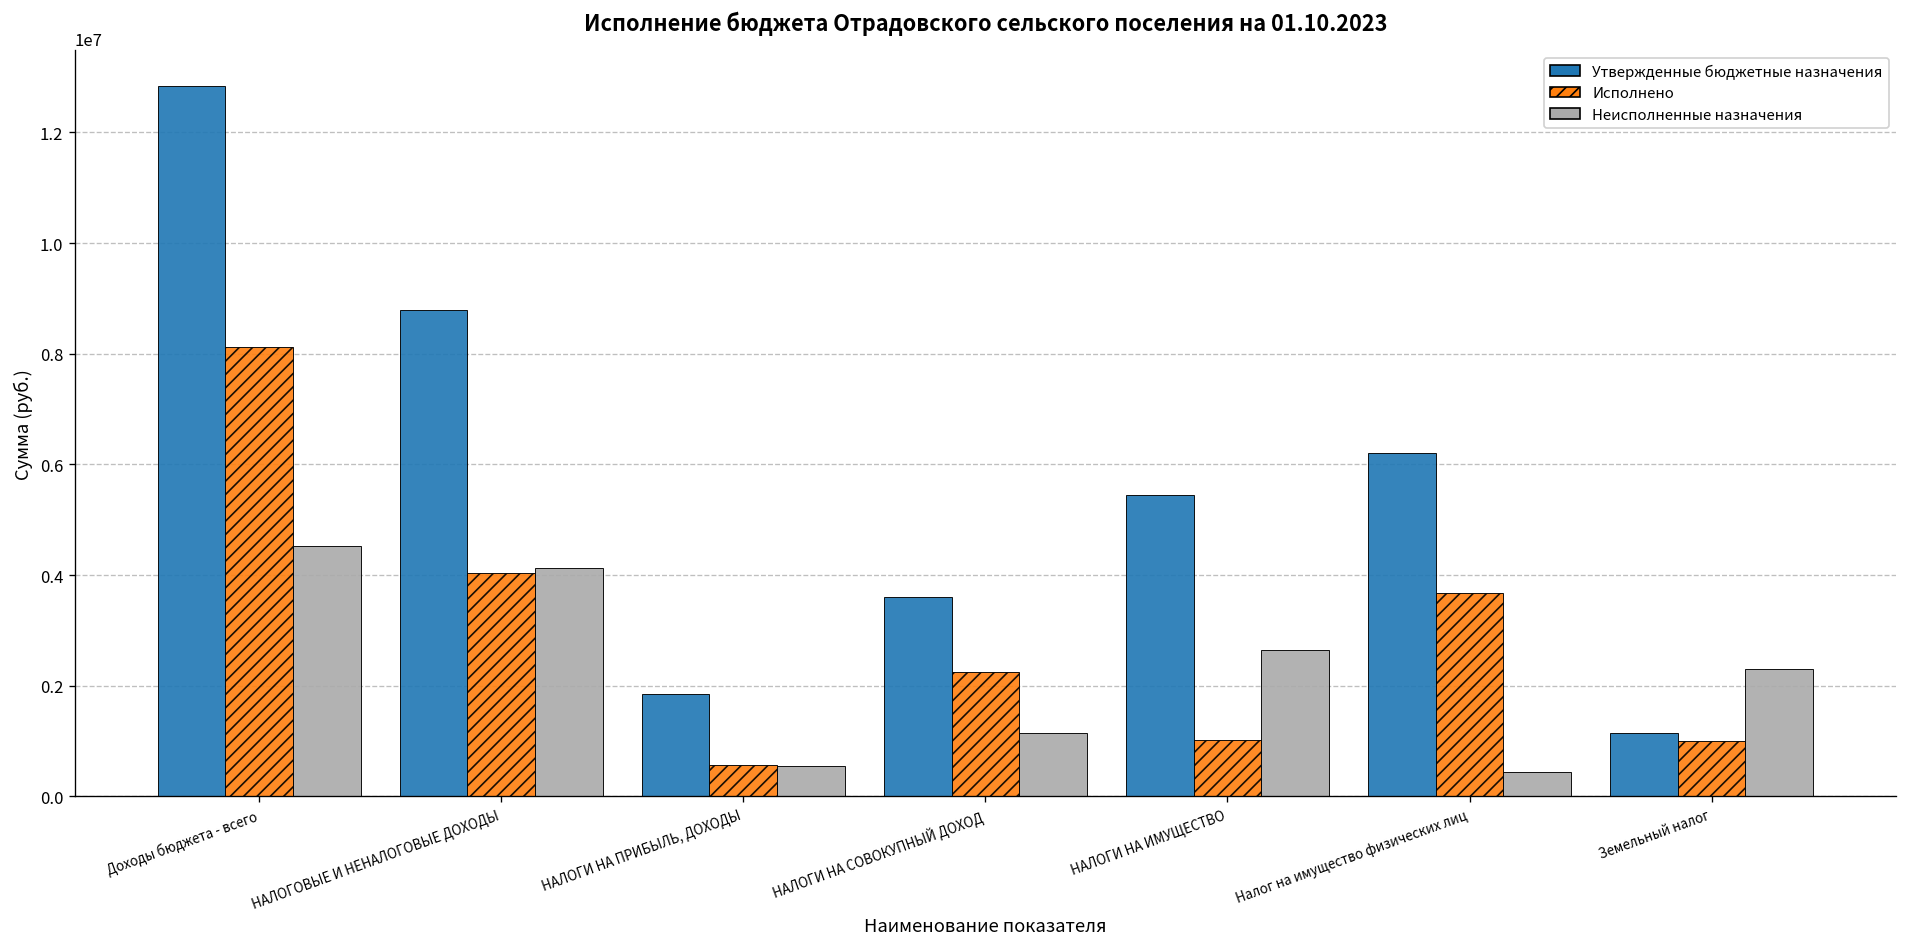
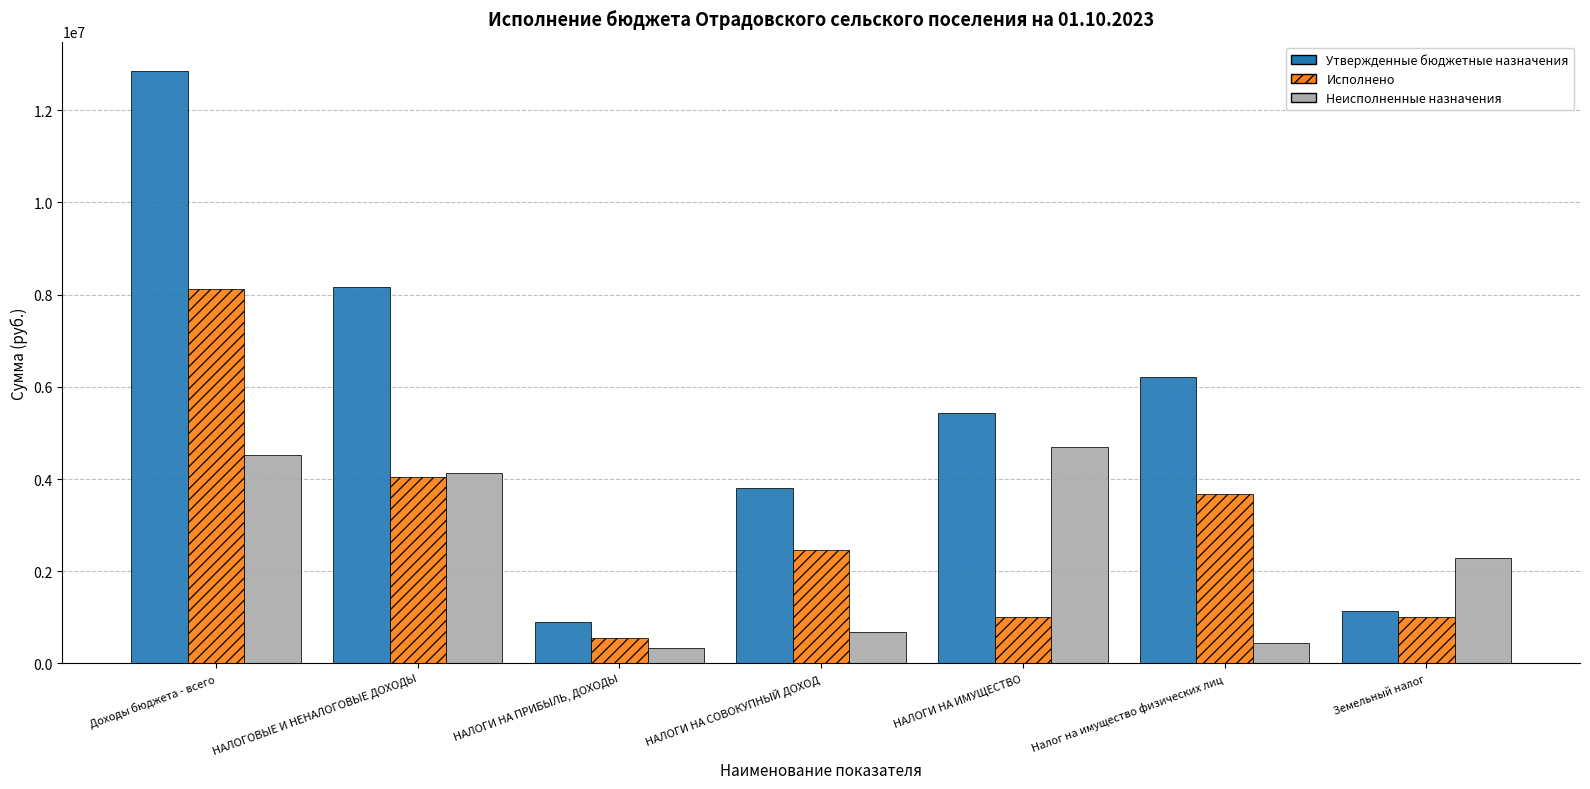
Утвержденные бюджетные назначения, НАЛОГОВЫЕ И НЕНАЛОГОВЫЕ ДОХОДЫ: 8800000 -> 8200000
Утвержденные бюджетные назначения, НАЛОГИ НА ПРИБЫЛЬ, ДОХОДЫ: 1800000 -> 900000
Неисполненные назначения, НАЛОГИ НА ПРИБЫЛЬ, ДОХОДЫ: 500000 -> 300000
Утвержденные бюджетные назначения, НАЛОГИ НА СОВОКУПНЫЙ ДОХОД: 3600000 -> 3800000
Исполнено, НАЛОГИ НА СОВОКУПНЫЙ ДОХОД: 2300000 -> 2500000
Неисполненные назначения, НАЛОГИ НА СОВОКУПНЫЙ ДОХОД: 1200000 -> 700000
Неисполненные назначения, НАЛОГИ НА ИМУЩЕСТВО: 2700000 -> 4700000
